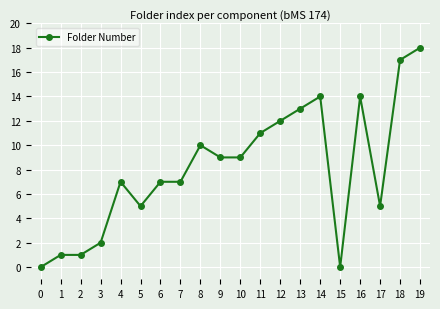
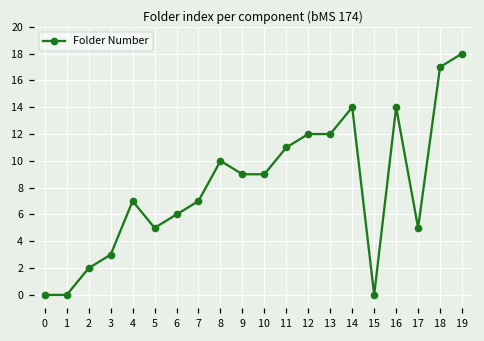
1: 1 -> 0
2: 1 -> 2
3: 2 -> 3
6: 7 -> 6
13: 13 -> 12
